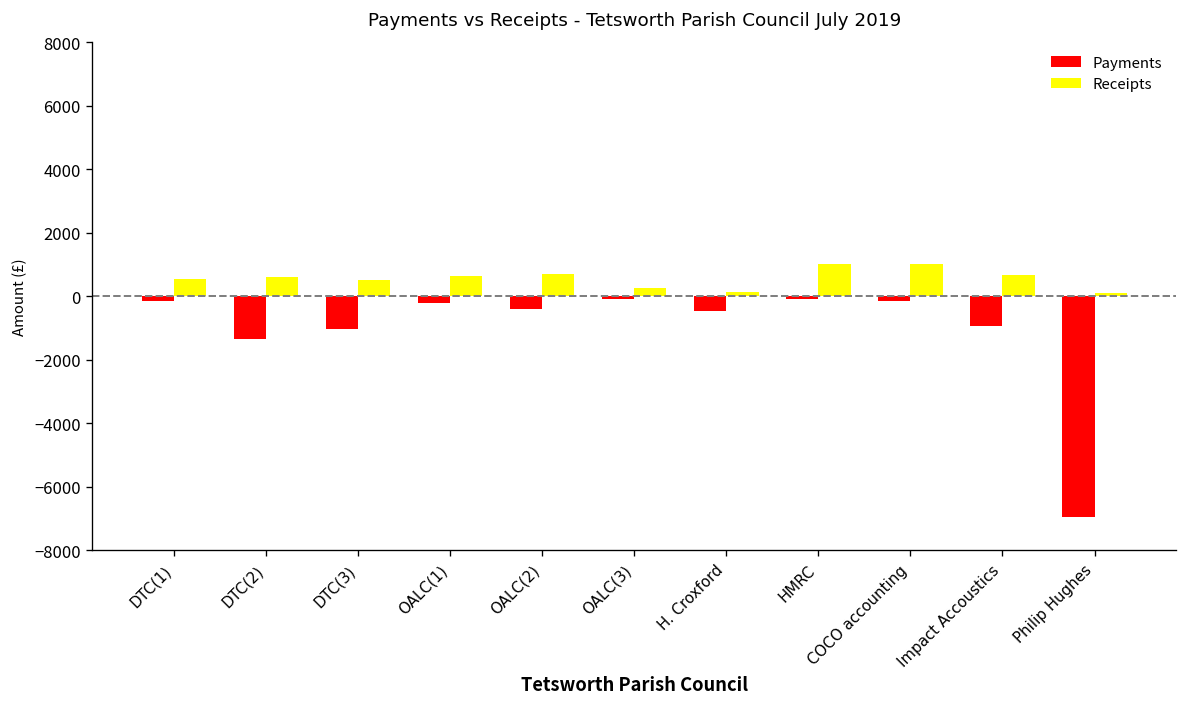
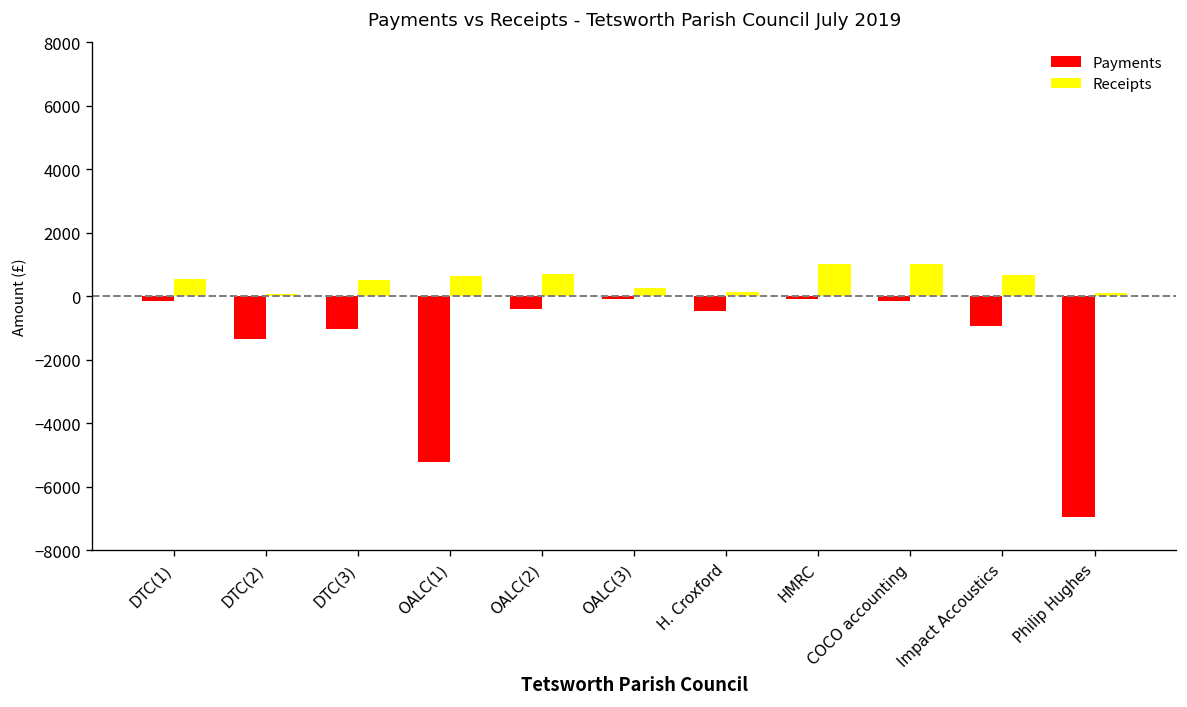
Receipts, DTC(2): 600 -> 100
Payments, OALC(1): -200 -> -5200
